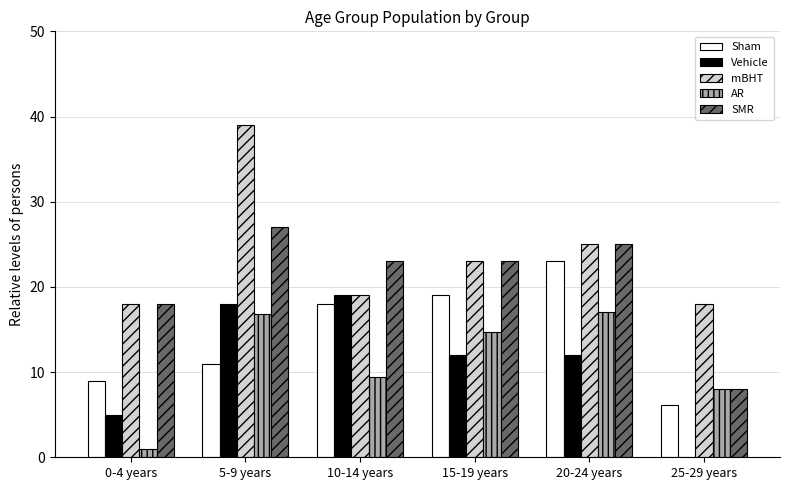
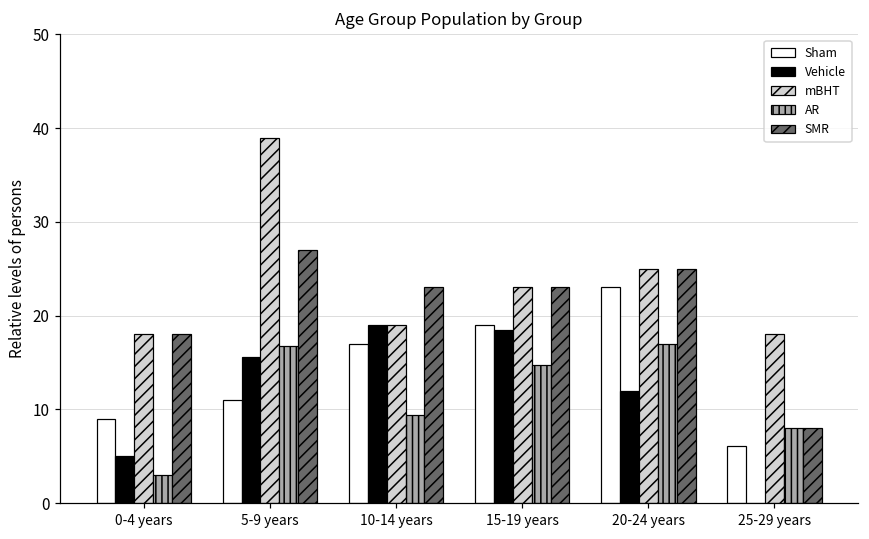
AR, 0-4 years: 1 -> 3
Vehicle, 5-9 years: 18 -> 16
Sham, 10-14 years: 18 -> 17
Vehicle, 15-19 years: 12 -> 19
